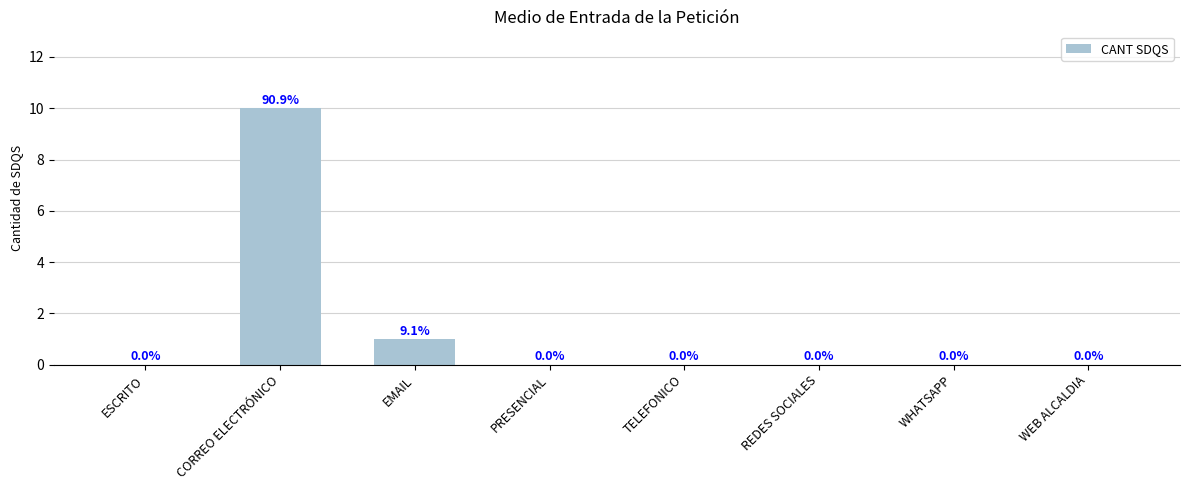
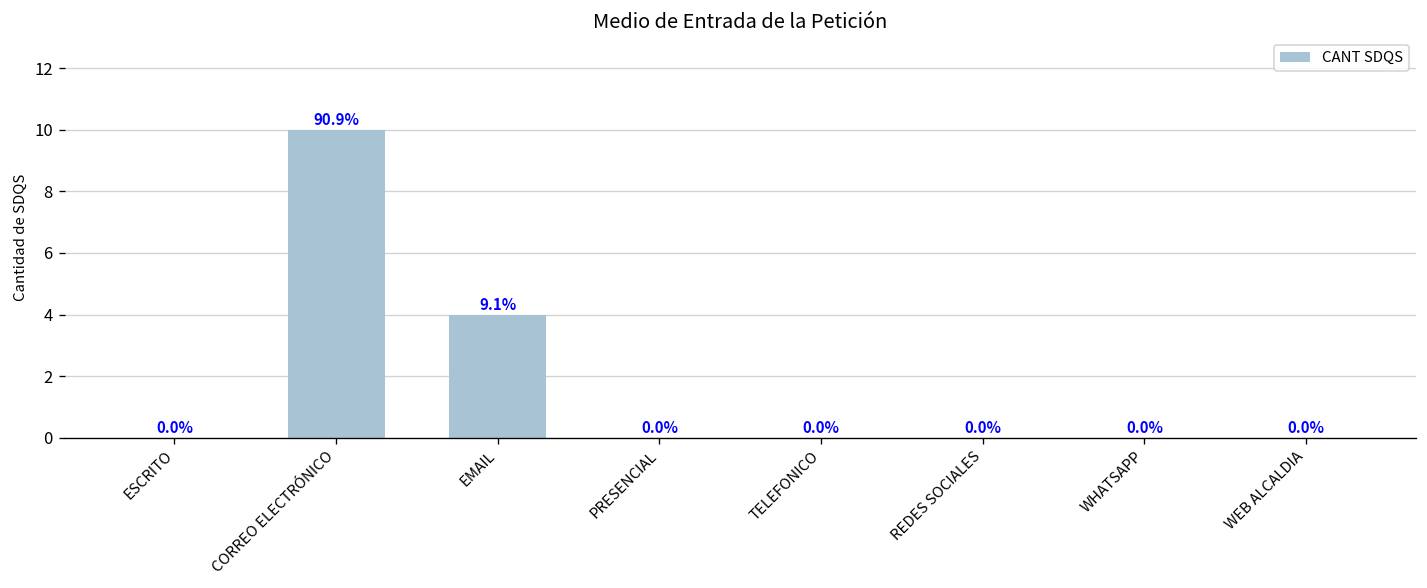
EMAIL: 1 -> 4
